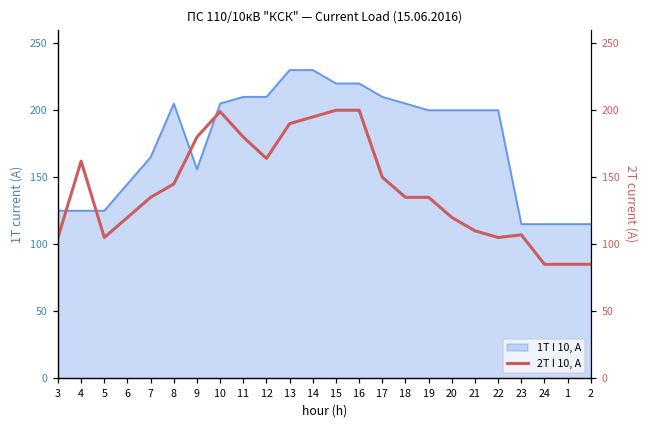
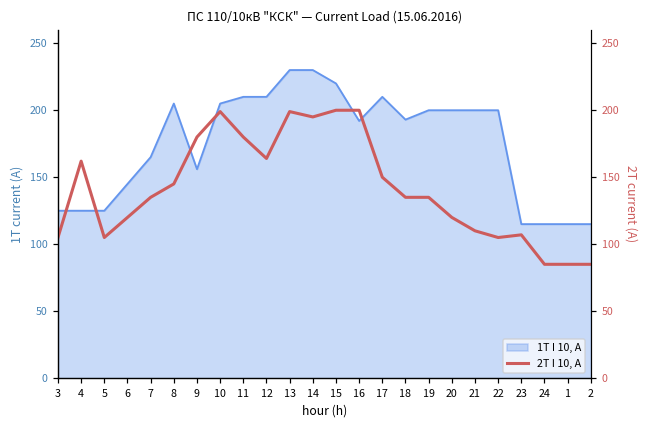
1T I 10, A, 16: 220 -> 192
1T I 10, A, 18: 205 -> 193
2T I 10, A, 13: 190 -> 199
